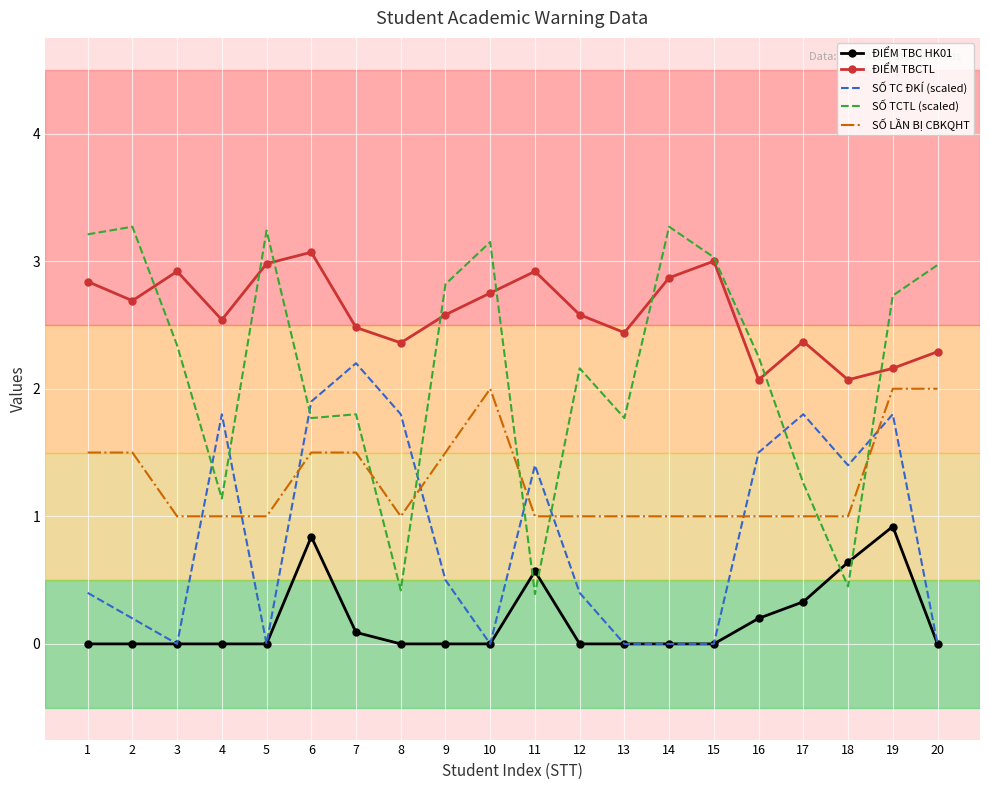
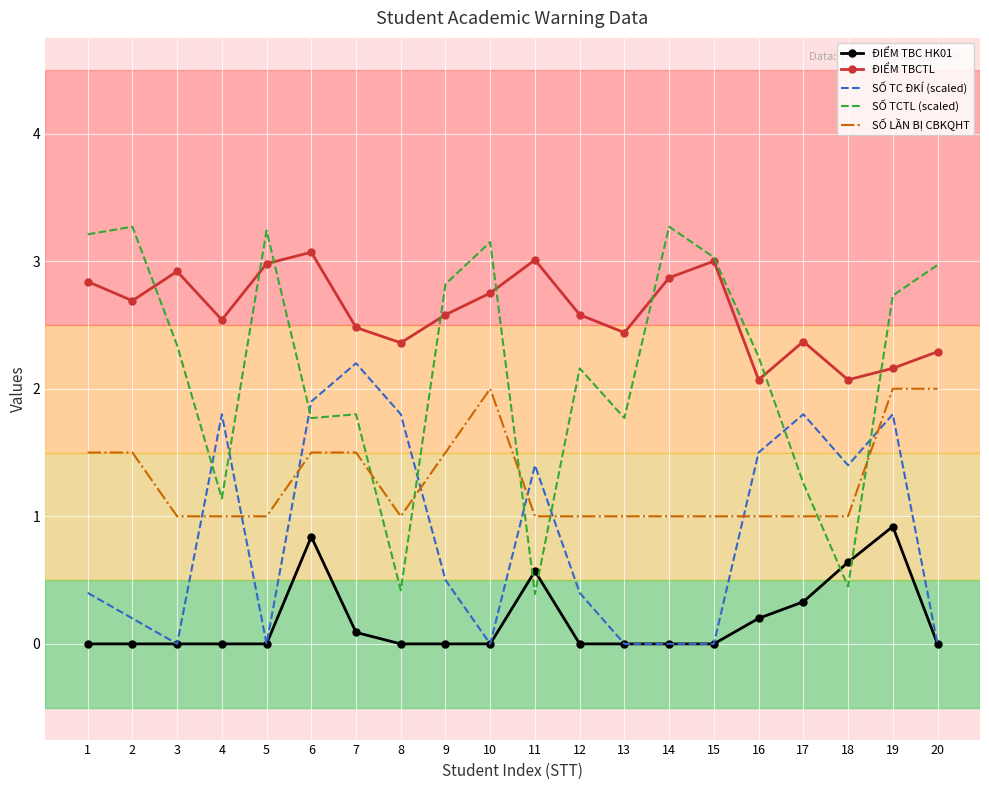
ĐIỂM TBCTL, 11: 2.92 -> 3.01
